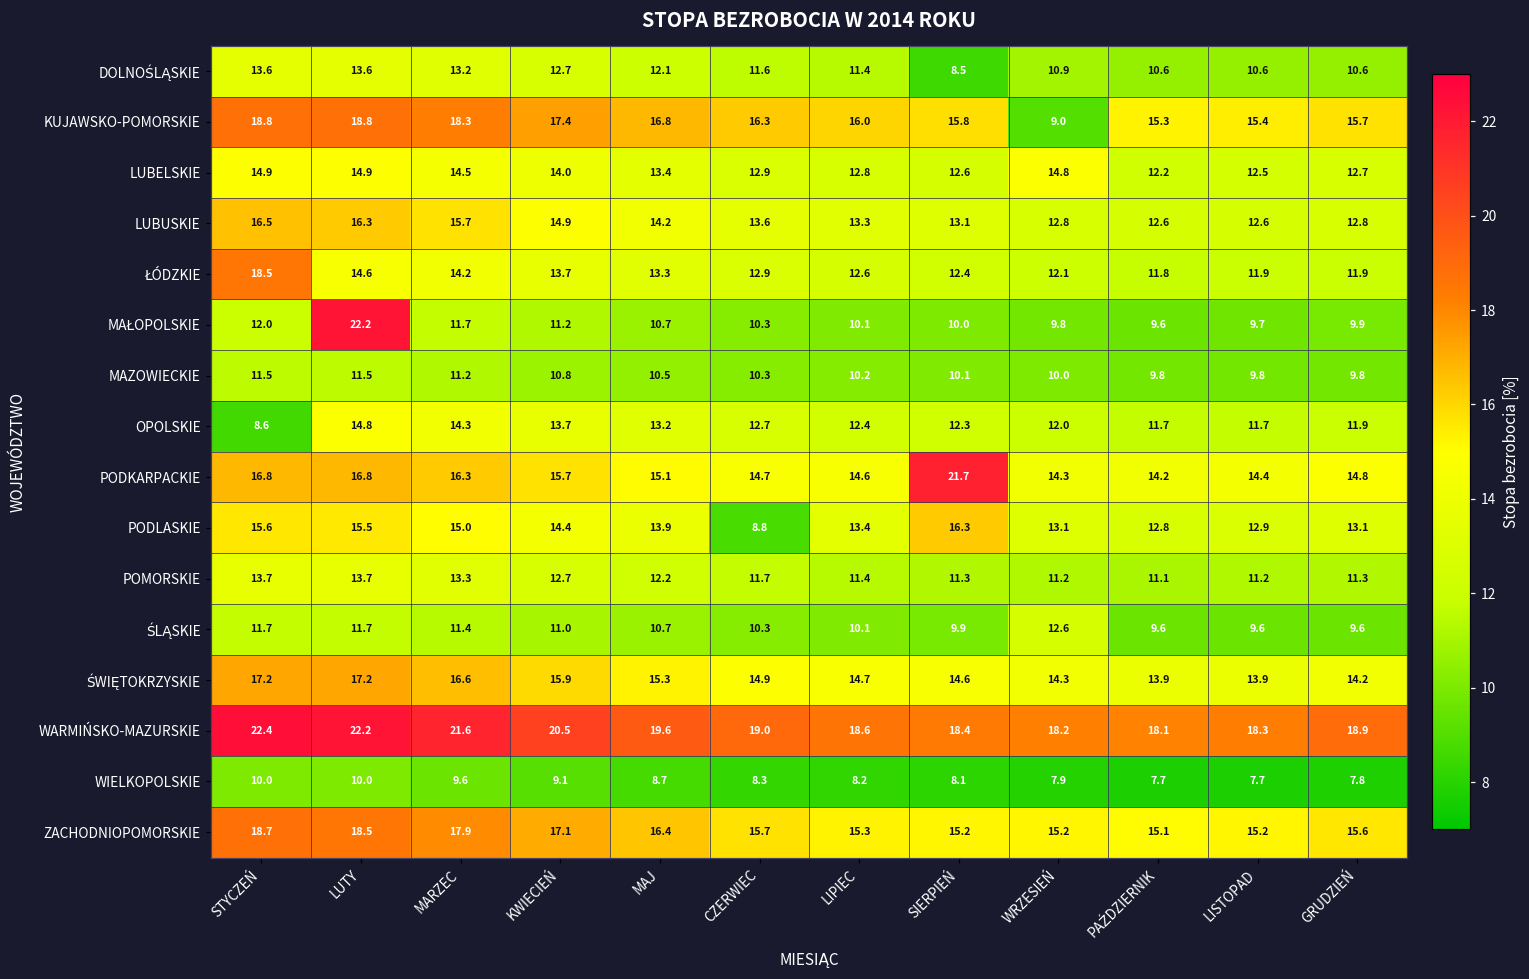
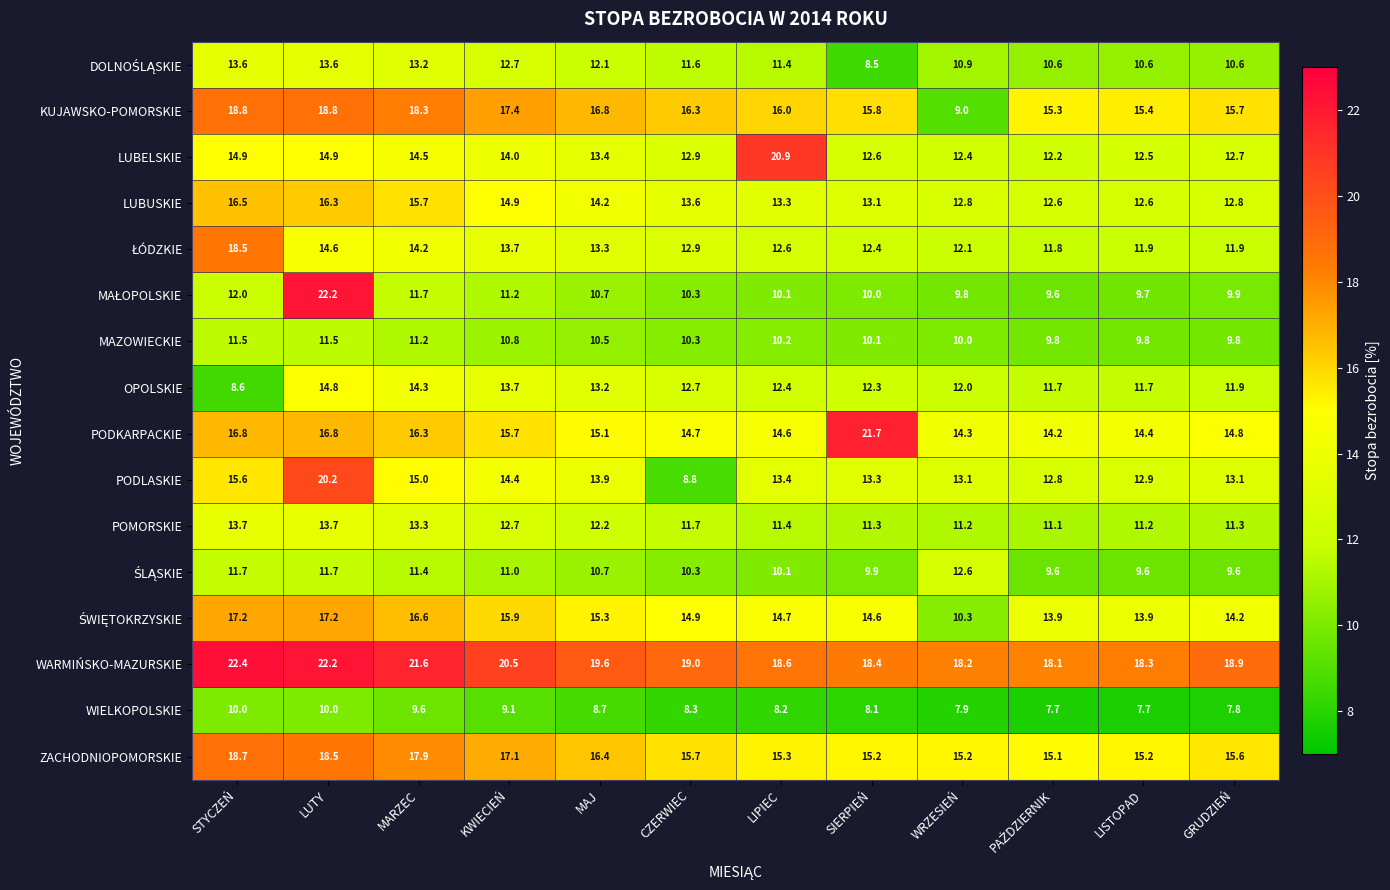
LUBELSKIE, LIPIEC: 12.8 -> 20.9
LUBELSKIE, WRZESIEŃ: 14.8 -> 12.4
PODLASKIE, LUTY: 15.5 -> 20.2
PODLASKIE, SIERPIEŃ: 16.3 -> 13.3
ŚWIĘTOKRZYSKIE, WRZESIEŃ: 14.3 -> 10.3
